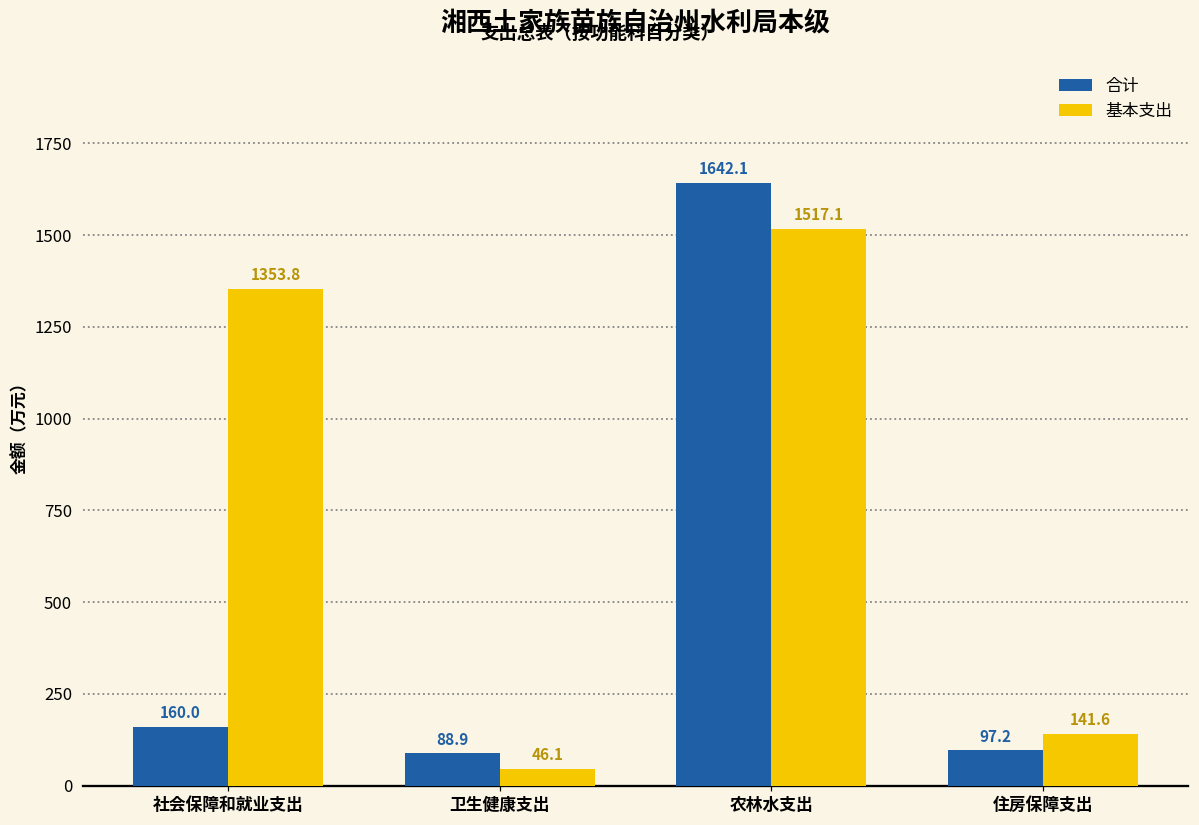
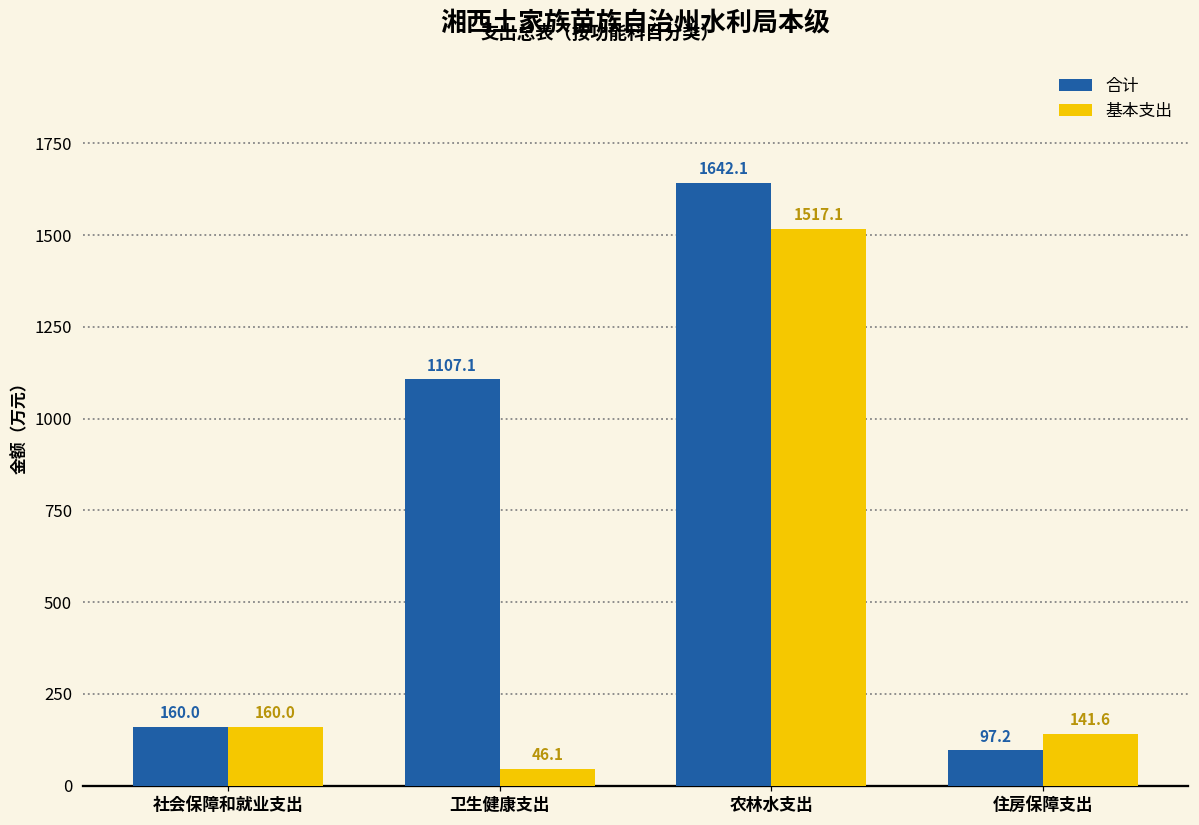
基本支出, 社会保障和就业支出: 1353.8 -> 160.0
合计, 卫生健康支出: 88.9 -> 1107.1
